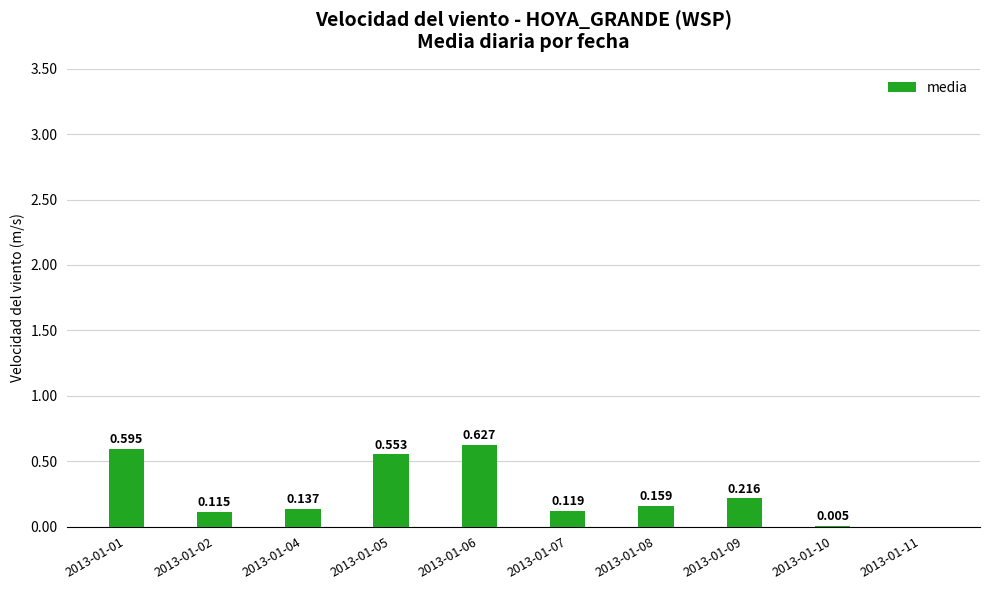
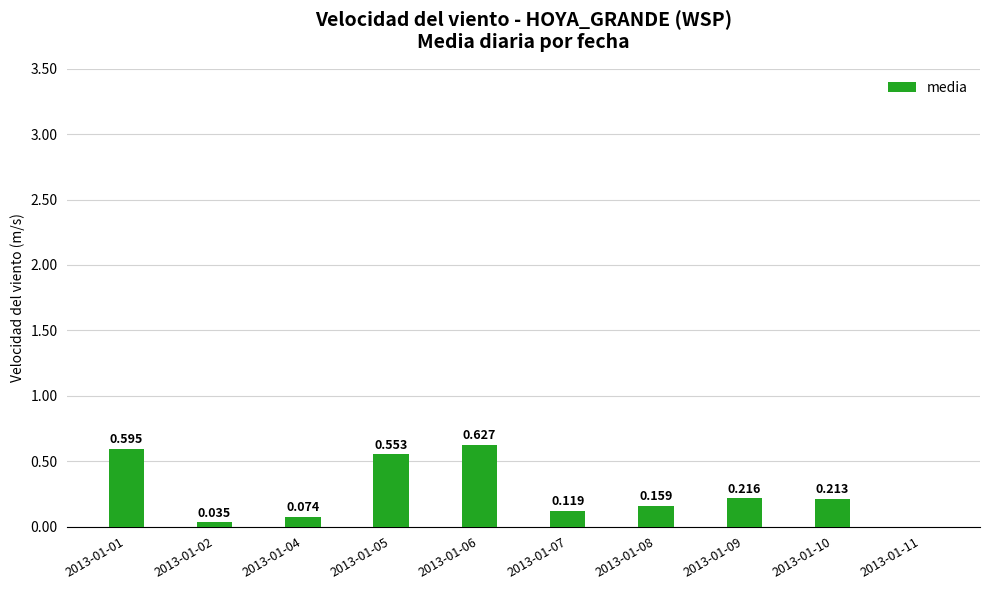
2013-01-02: 0.115 -> 0.035
2013-01-04: 0.137 -> 0.074
2013-01-10: 0.005 -> 0.213
